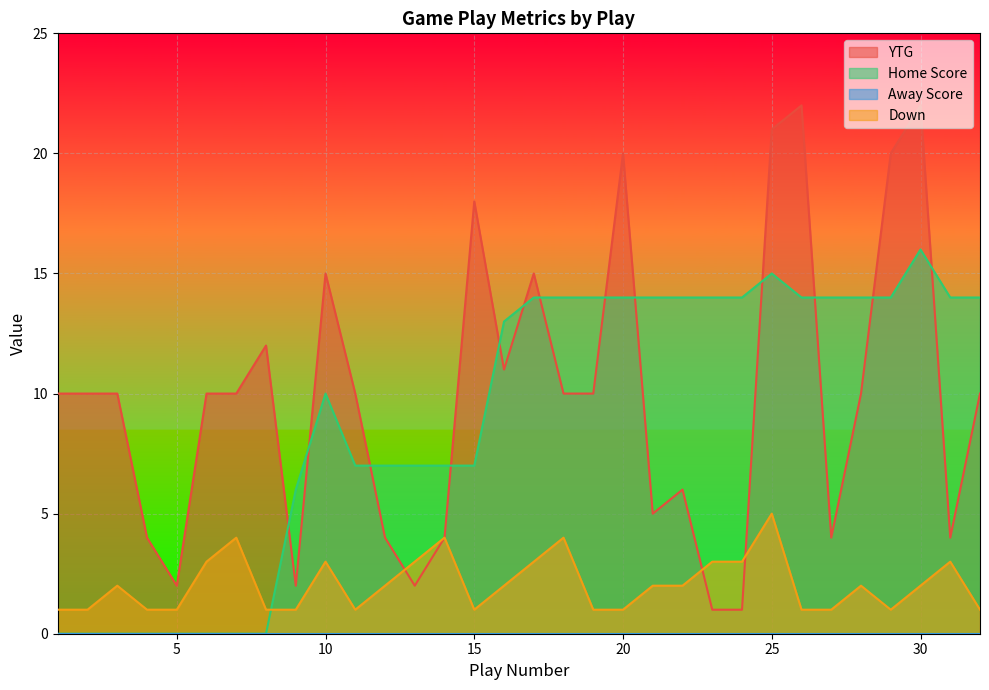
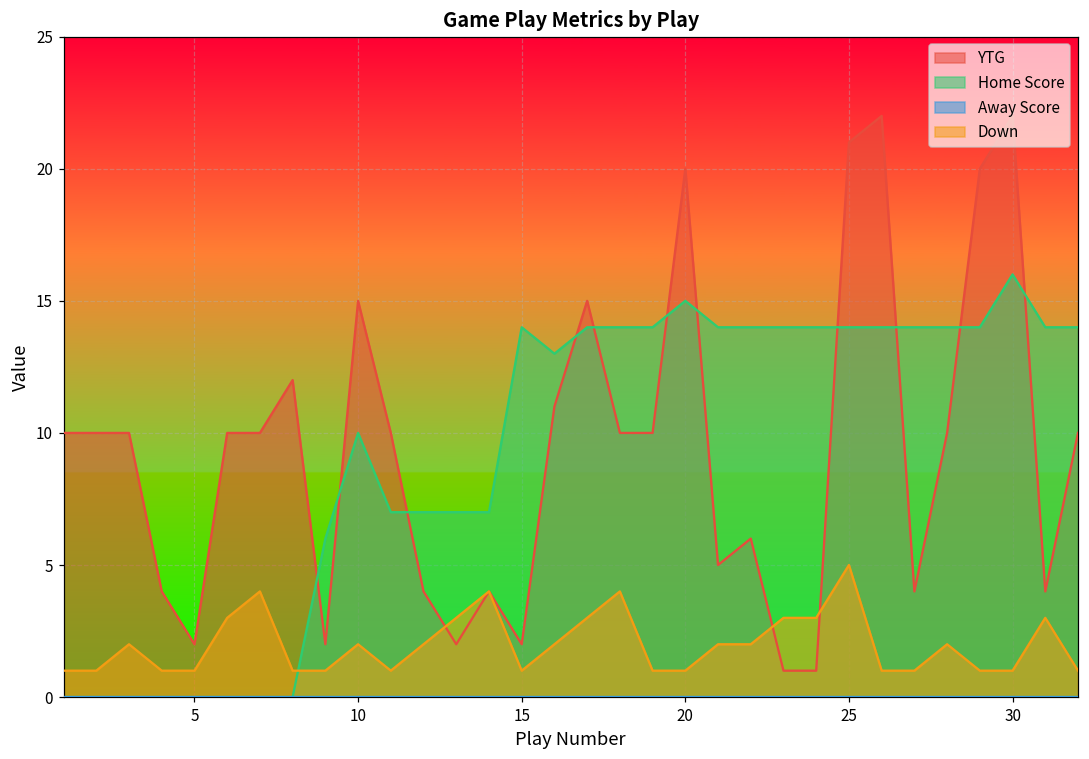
Down, 10: 3 -> 2
YTG, 15: 18 -> 2
Home Score, 15: 7 -> 14
Home Score, 20: 14 -> 15
Home Score, 25: 15 -> 14
Down, 30: 2 -> 1
